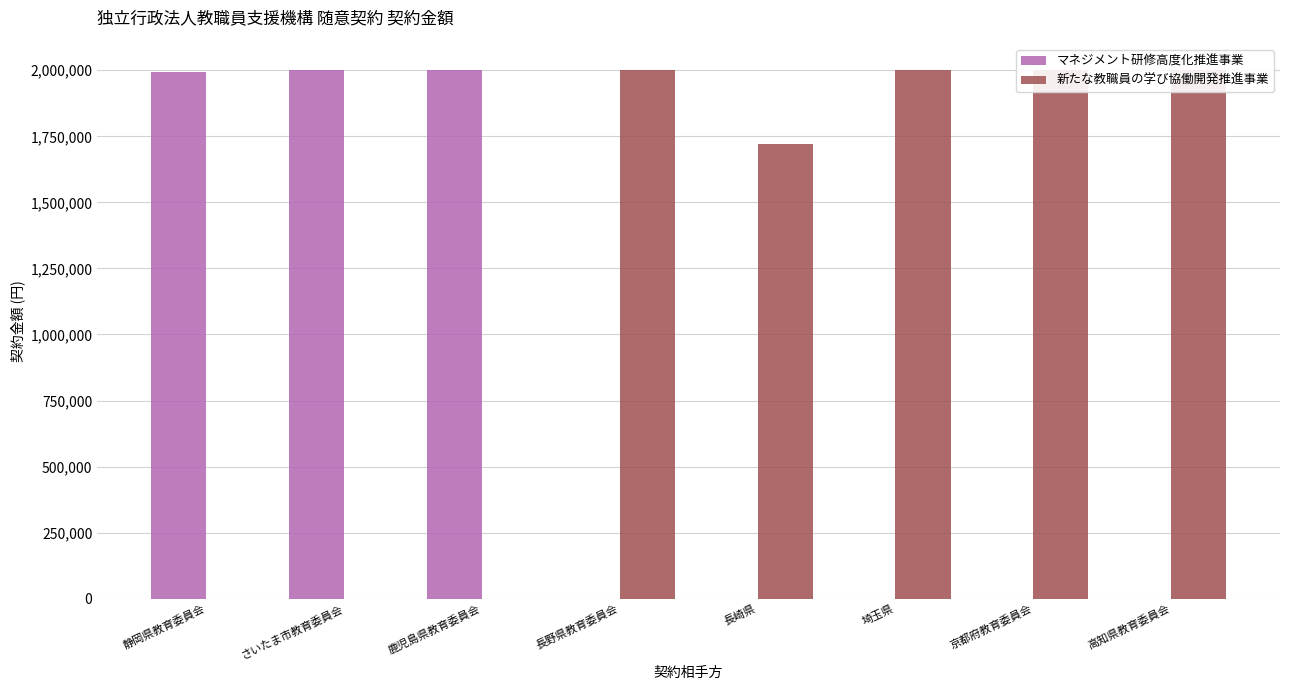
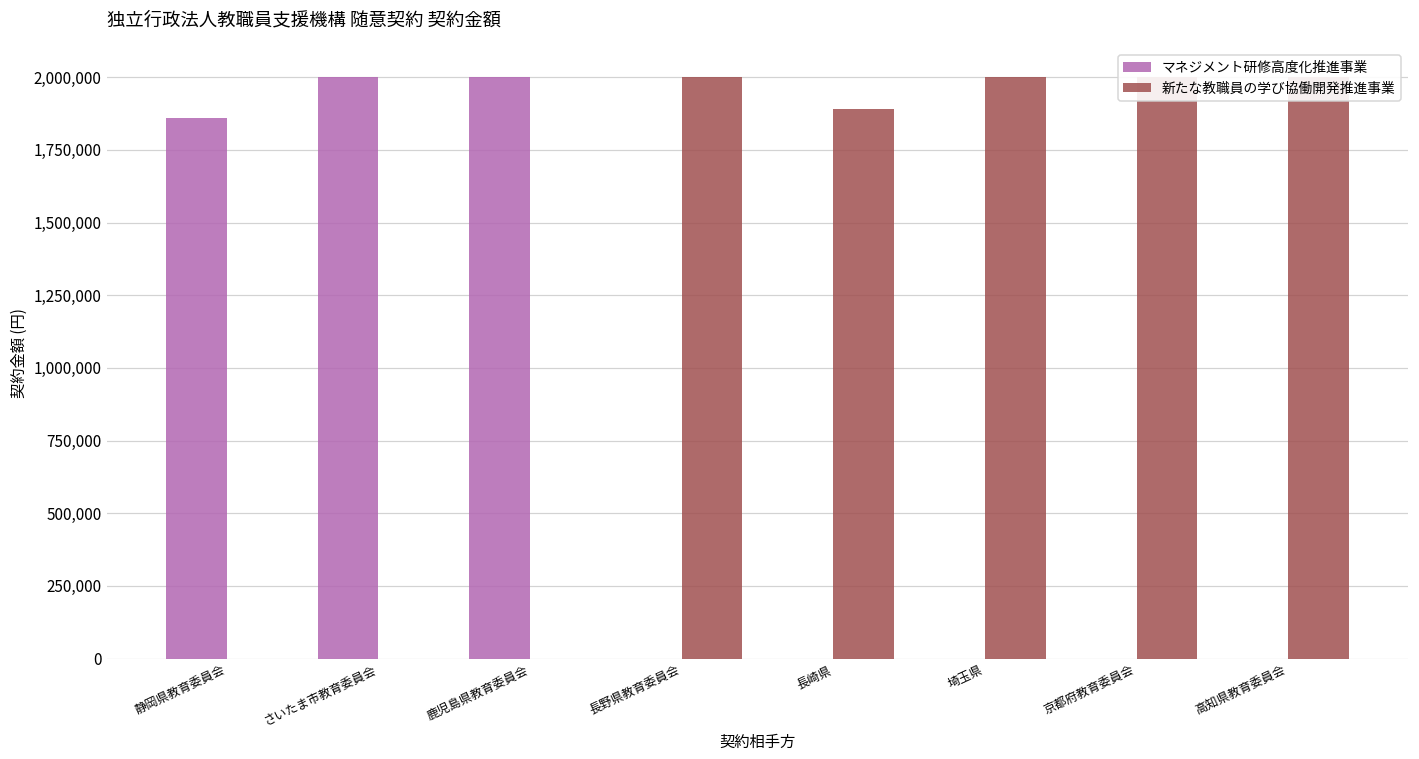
マネジメント研修高度化推進事業, 静岡県教育委員会: 1,990,000 -> 1,860,000
新たな教職員の学び協働開発推進事業, 長崎県: 1,720,000 -> 1,890,000
